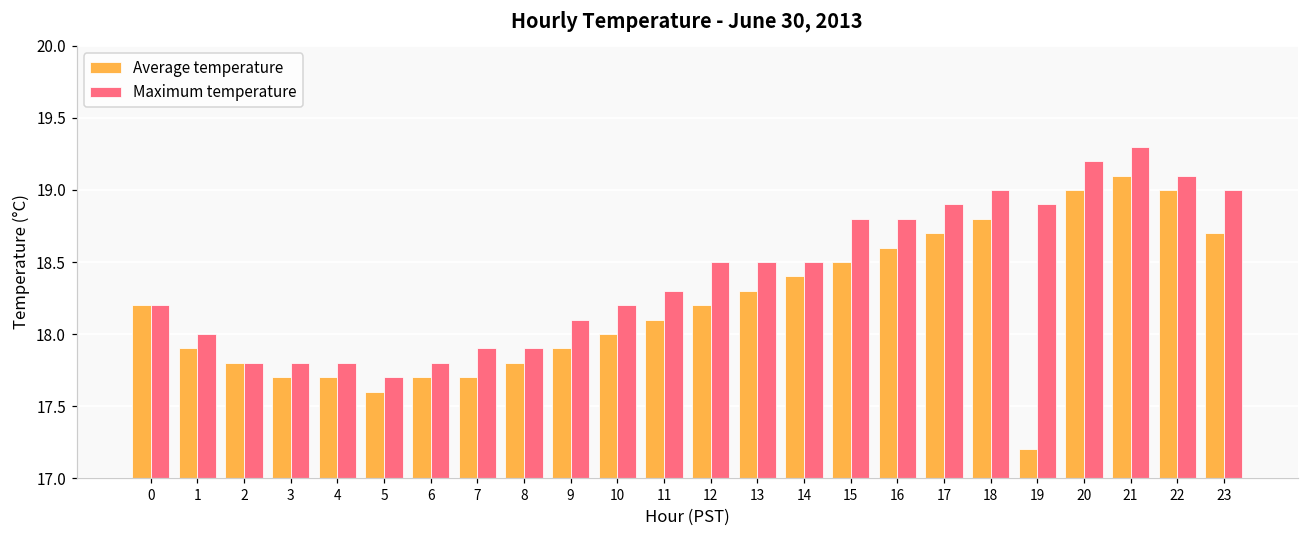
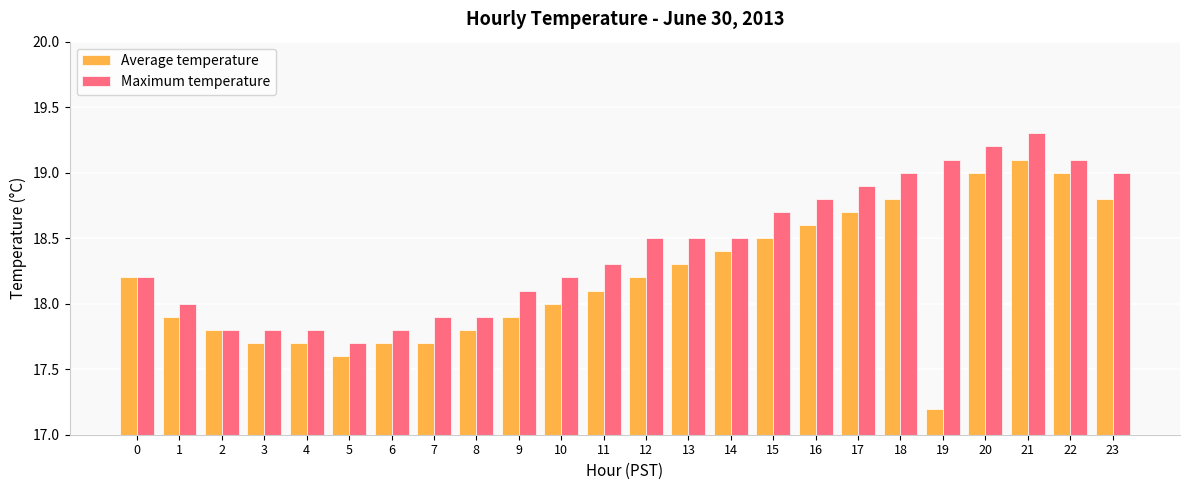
Maximum temperature, 15: 18.8 -> 18.7
Maximum temperature, 19: 18.9 -> 19.1
Average temperature, 23: 18.7 -> 18.8
